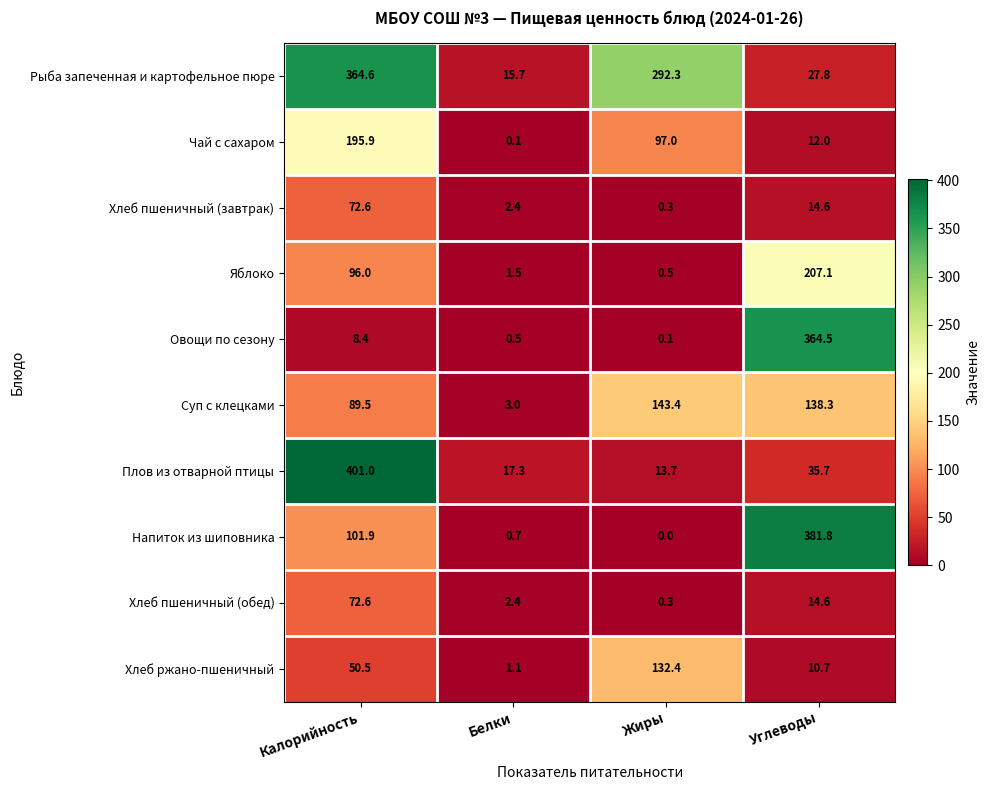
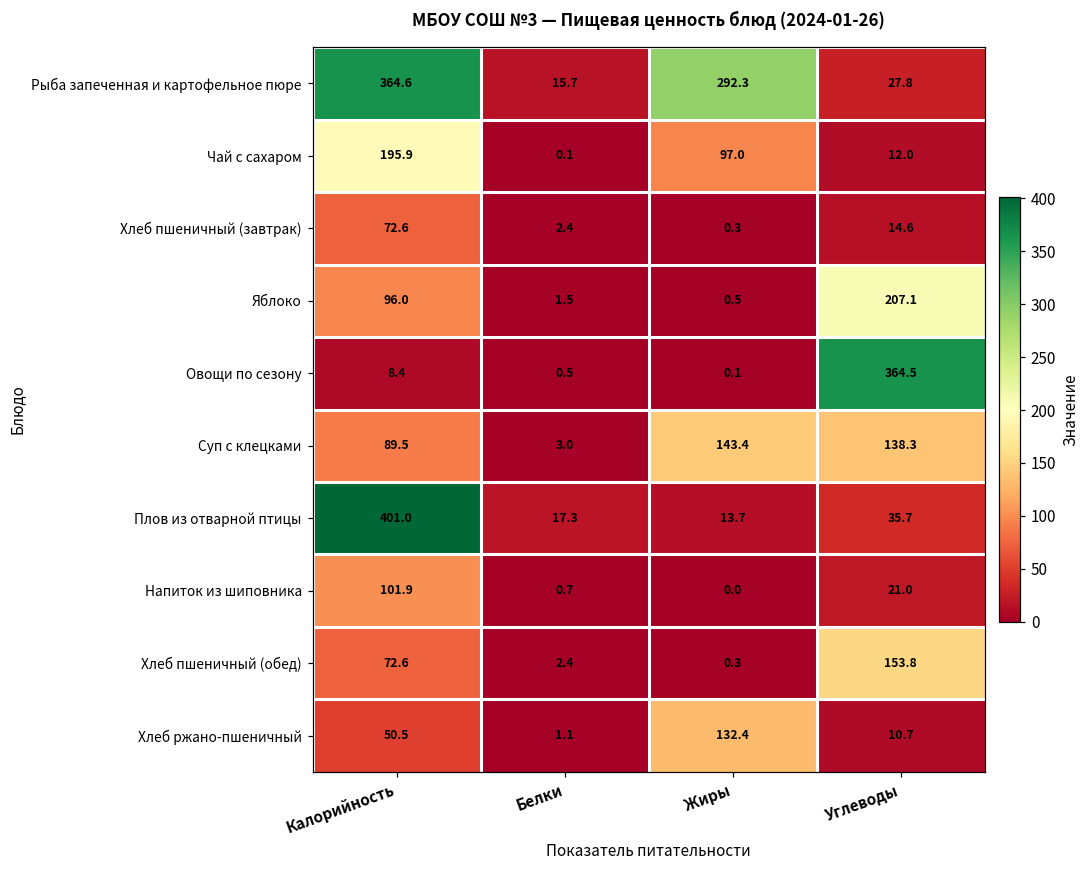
Напиток из шиповника, Углеводы: 381.8 -> 21.0
Хлеб пшеничный (обед), Углеводы: 14.6 -> 153.8
